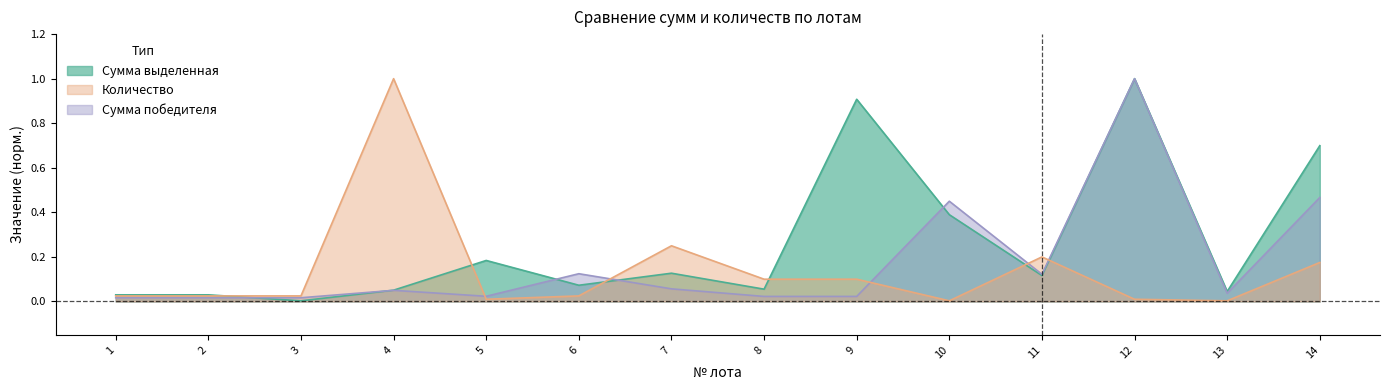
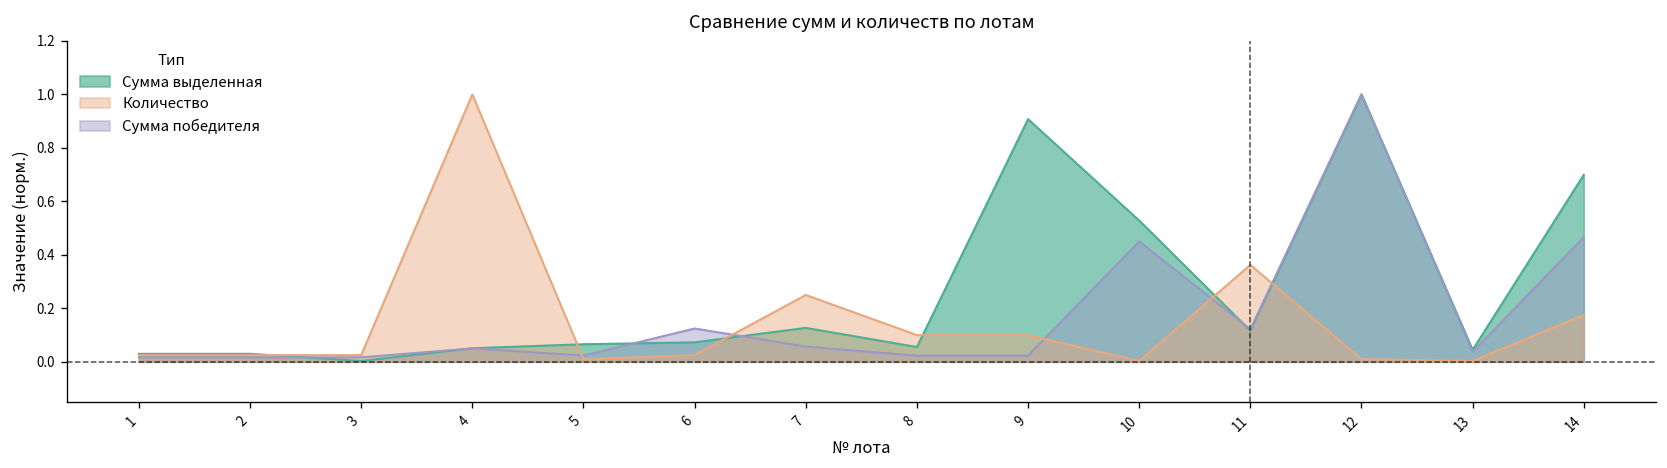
Сумма выделенная, 5: 0.18 -> 0.07
Сумма выделенная, 10: 0.39 -> 0.53
Количество, 11: 0.20 -> 0.36
